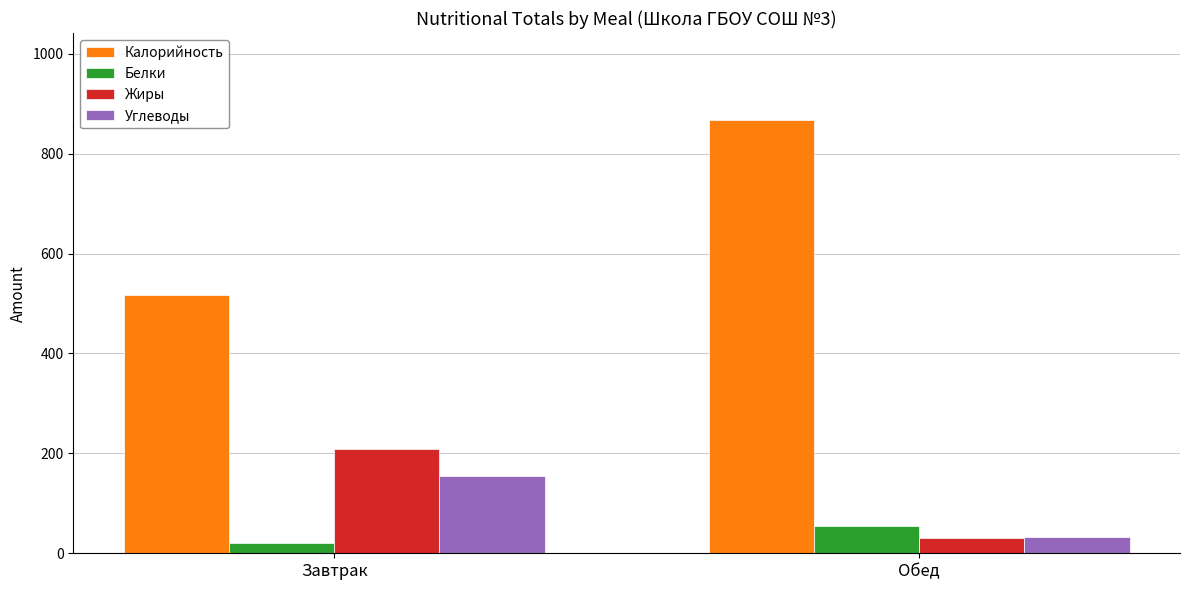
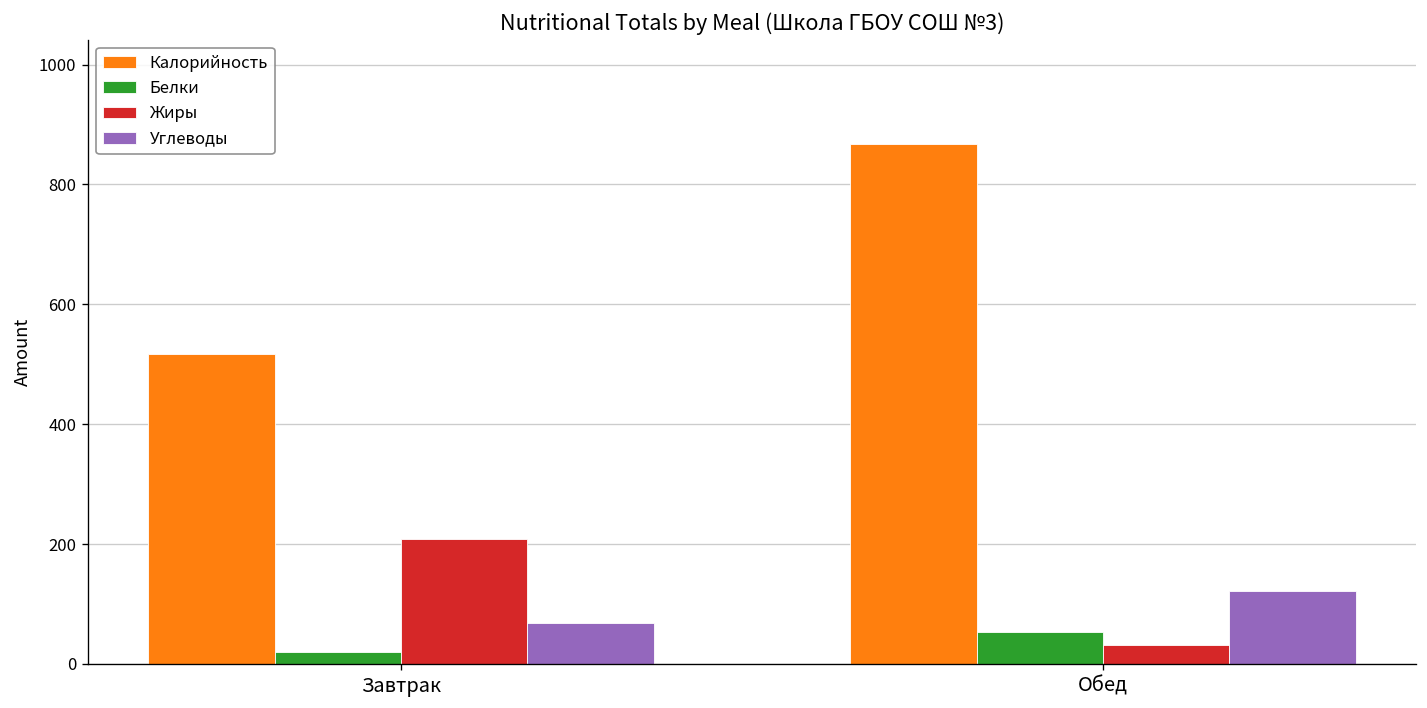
Углеводы, Завтрак: 150 -> 70
Углеводы, Обед: 30 -> 120
